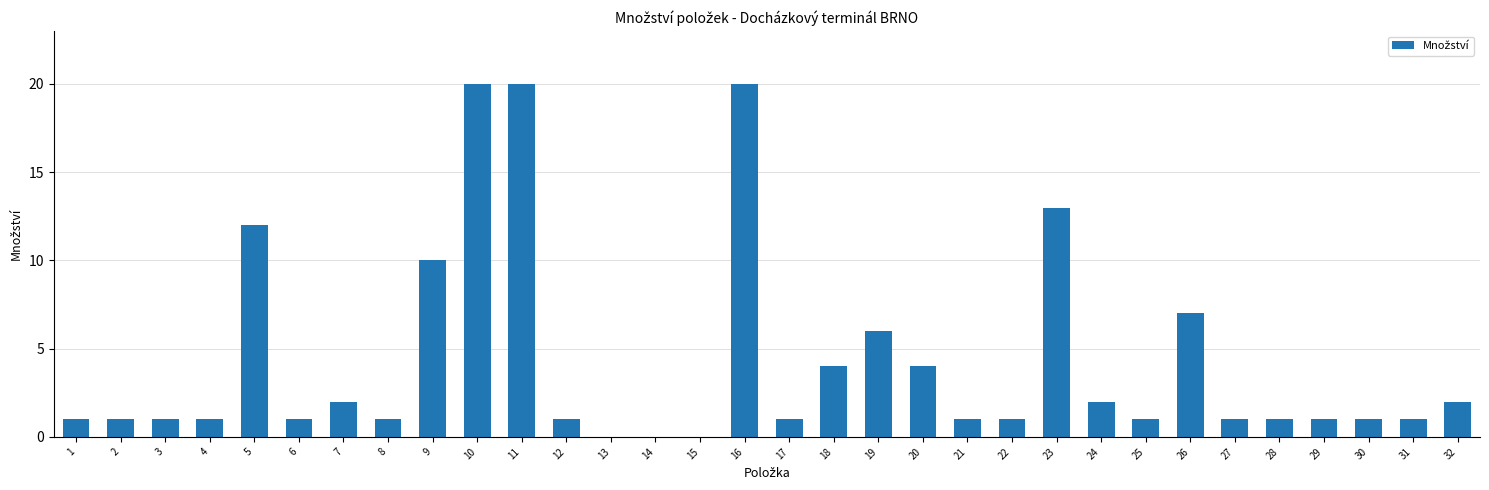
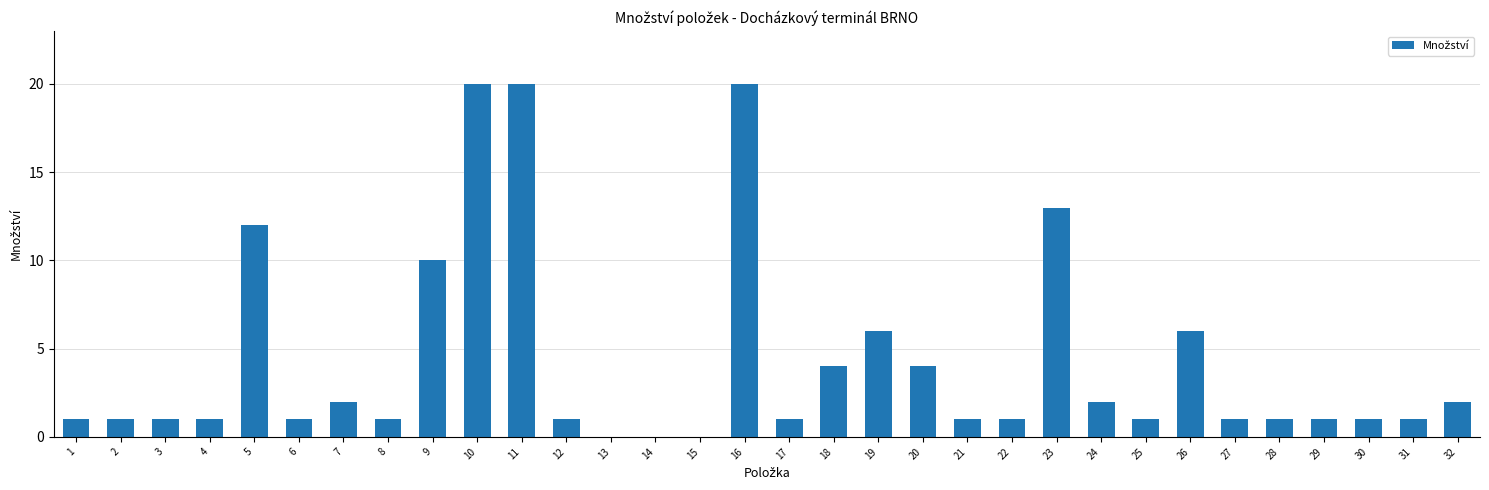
26: 7 -> 6
